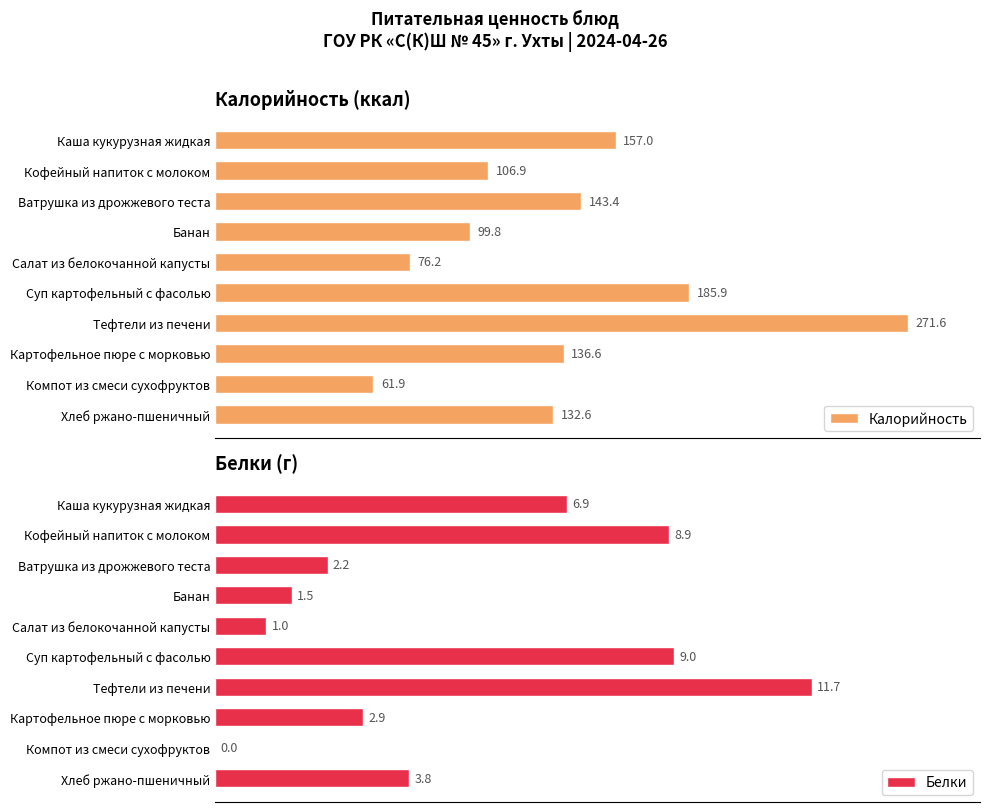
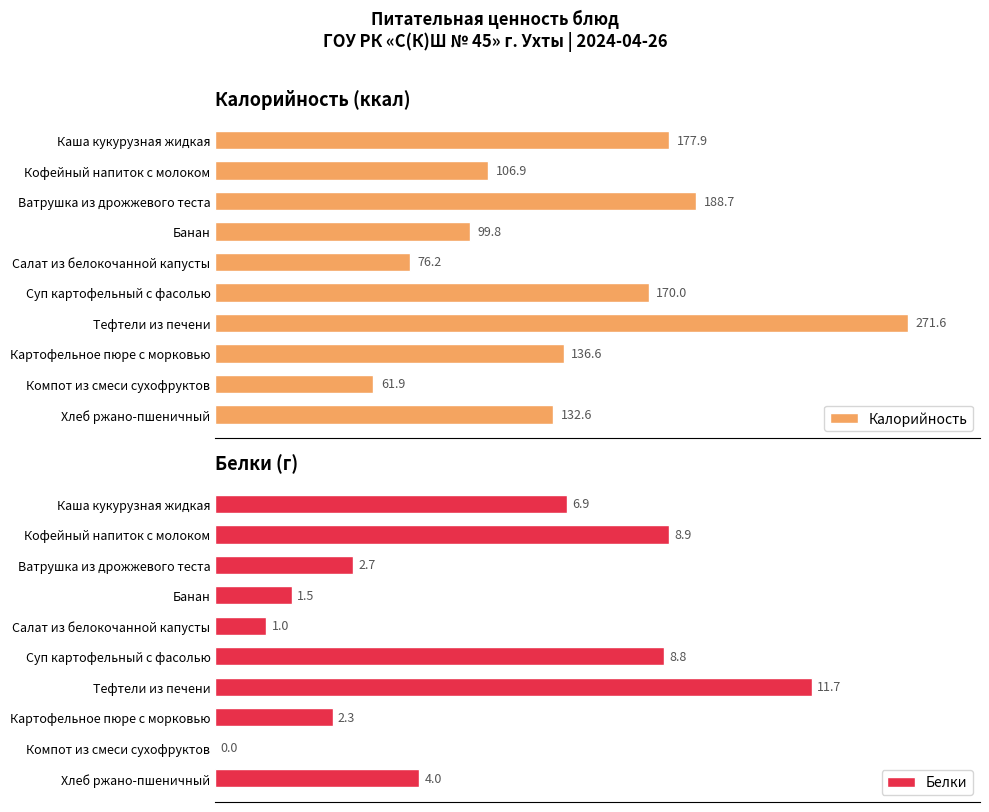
Калорийность (ккал), Каша кукурузная жидкая: 157.0 -> 177.9
Калорийность (ккал), Ватрушка из дрожжевого теста: 143.4 -> 188.7
Калорийность (ккал), Суп картофельный с фасолью: 185.9 -> 170.0
Белки (г), Ватрушка из дрожжевого теста: 2.2 -> 2.7
Белки (г), Суп картофельный с фасолью: 9.0 -> 8.8
Белки (г), Картофельное пюре с морковью: 2.9 -> 2.3
Белки (г), Хлеб ржано-пшеничный: 3.8 -> 4.0
